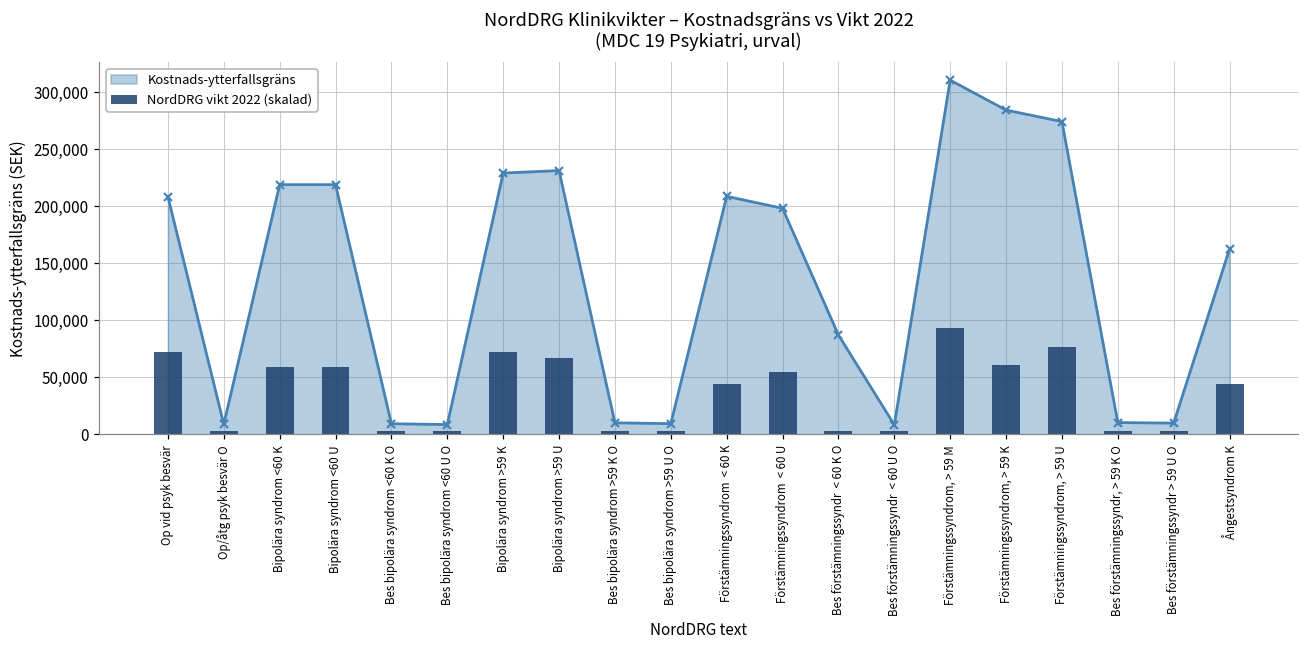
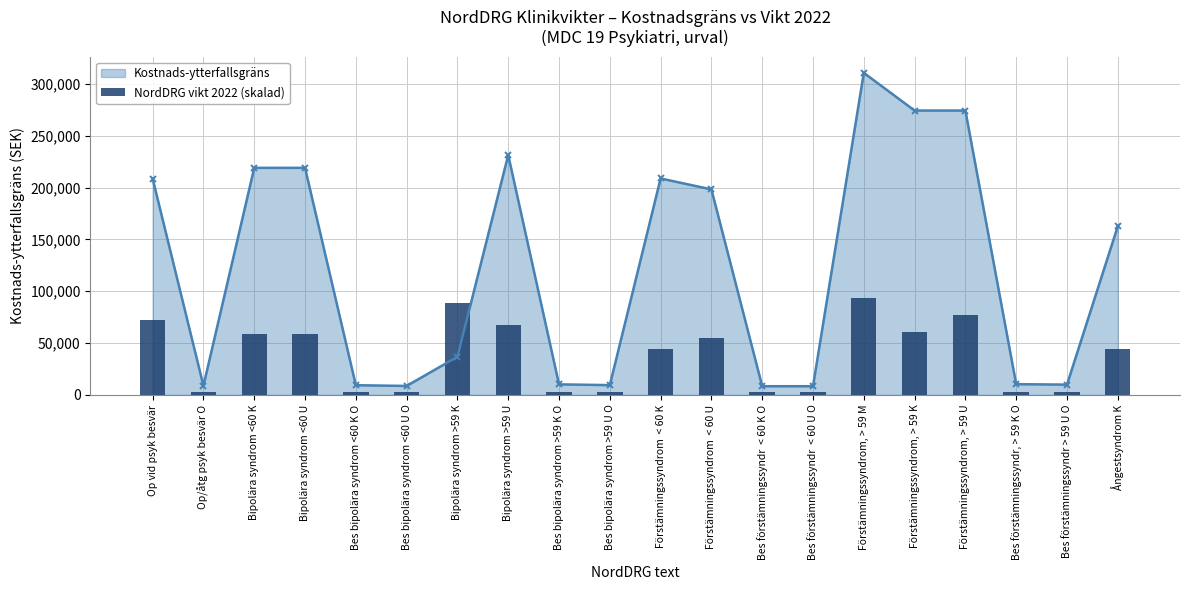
Kostnads-ytterfallsgräns, Bipolära syndrom >59 K: 229,000 -> 37,000
NordDRG vikt 2022 (skalad), Bipolära syndrom >59 K: 73,000 -> 88,000
Kostnads-ytterfallsgräns, Bes förstämningssyndr < 60 K O: 87,000 -> 8,000
Kostnads-ytterfallsgräns, Förstämningssyndrom, > 59 K: 284,000 -> 274,000
